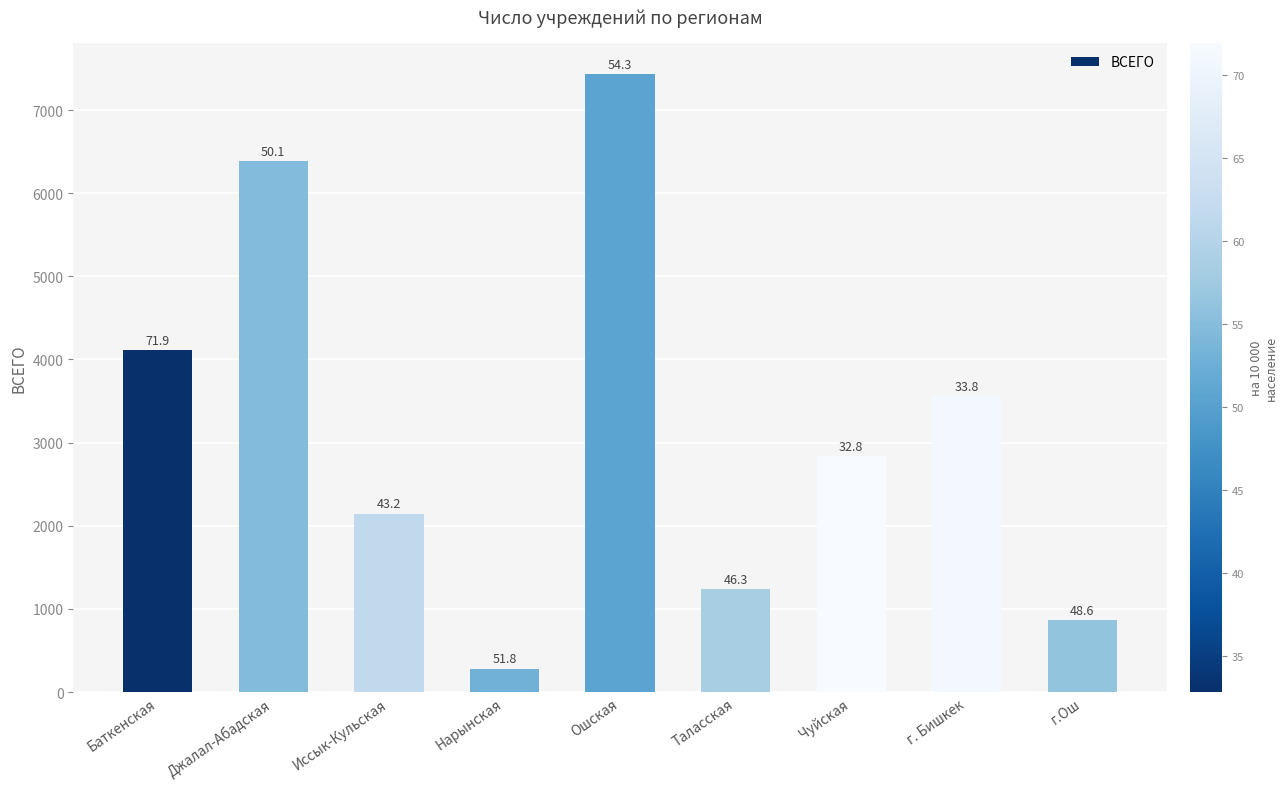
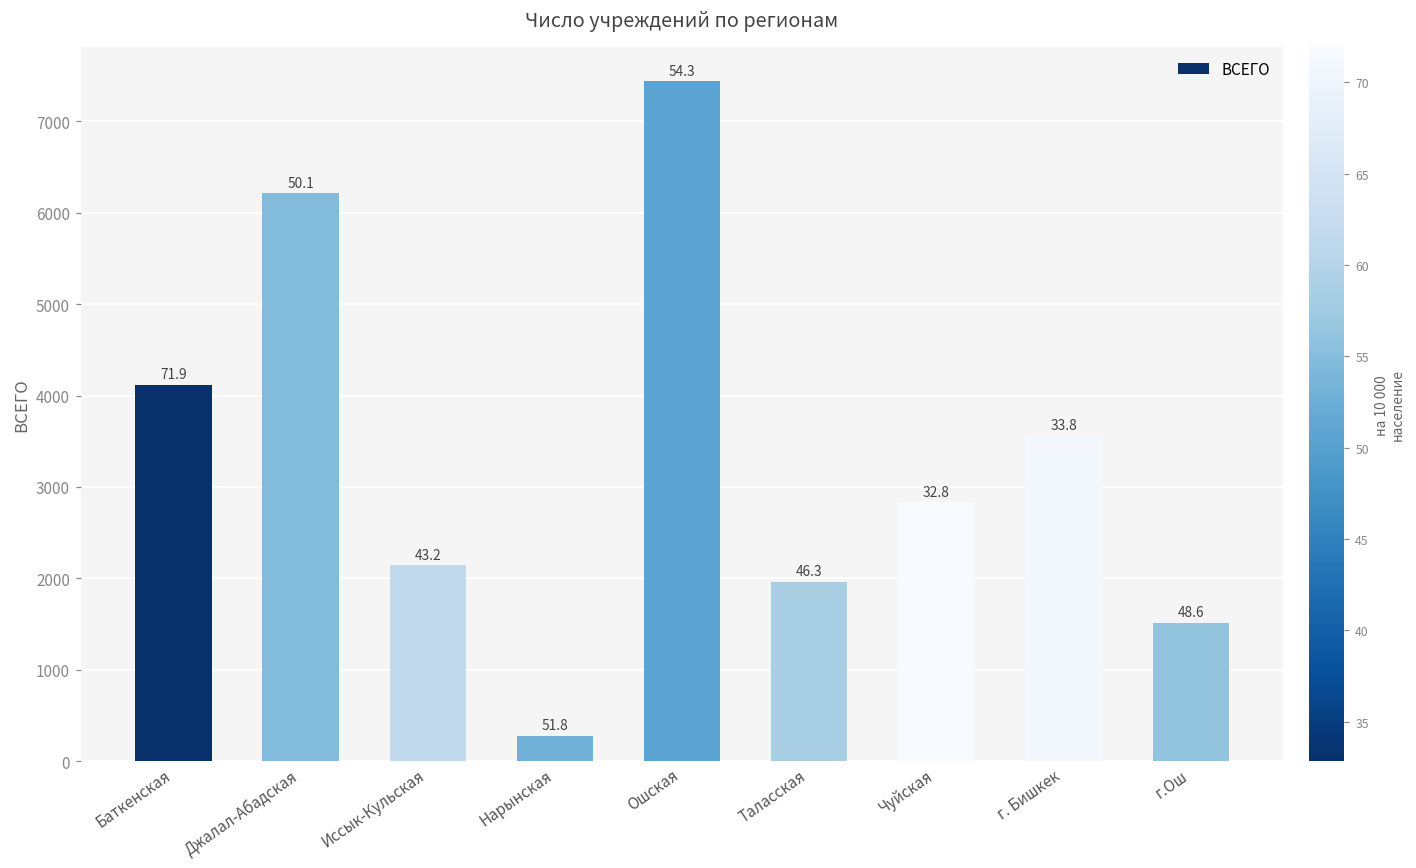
Джалал-Абадская: 6400 -> 6200
Таласская: 1200 -> 2000
г.Ош: 900 -> 1500
